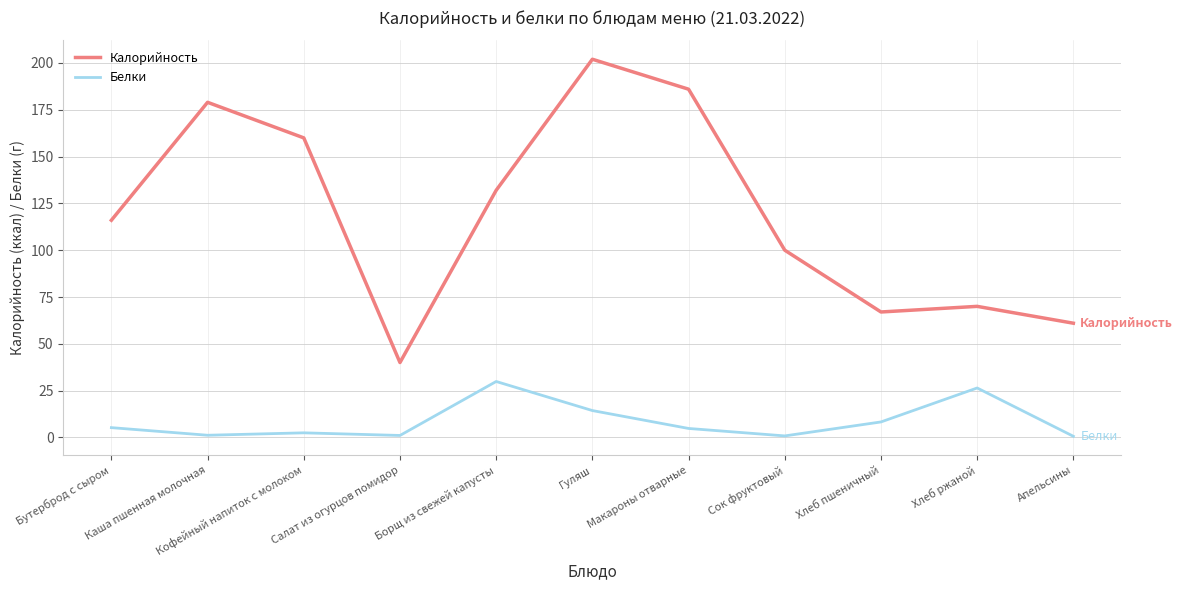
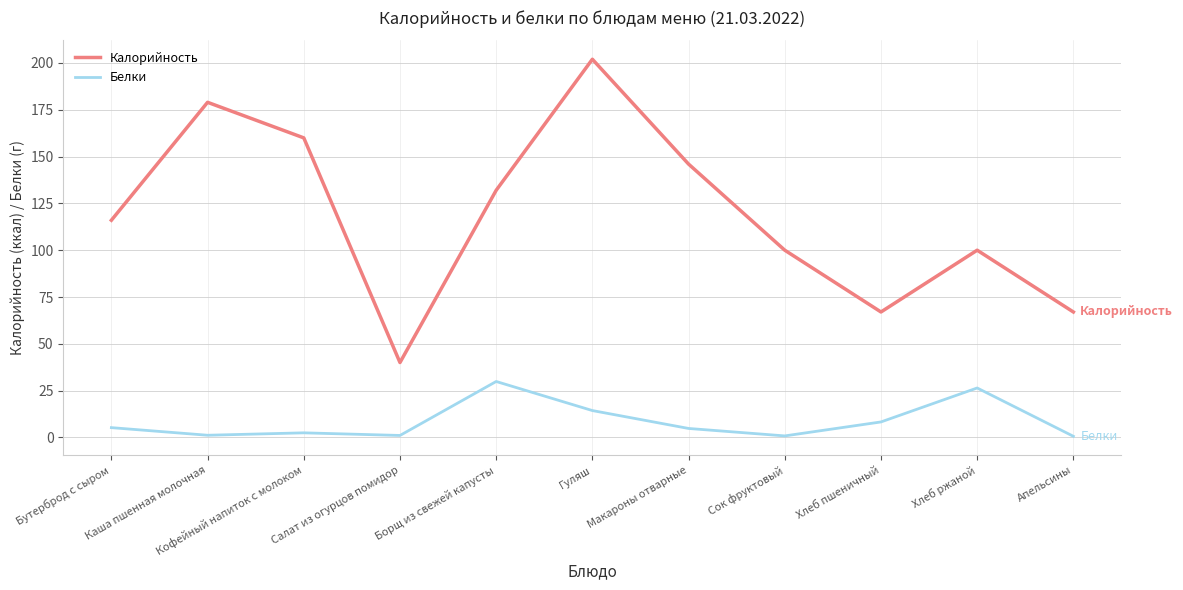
Калорийность, Макароны отварные: 186 -> 146
Калорийность, Хлеб ржаной: 70 -> 100
Калорийность, Апельсины: 61 -> 67
